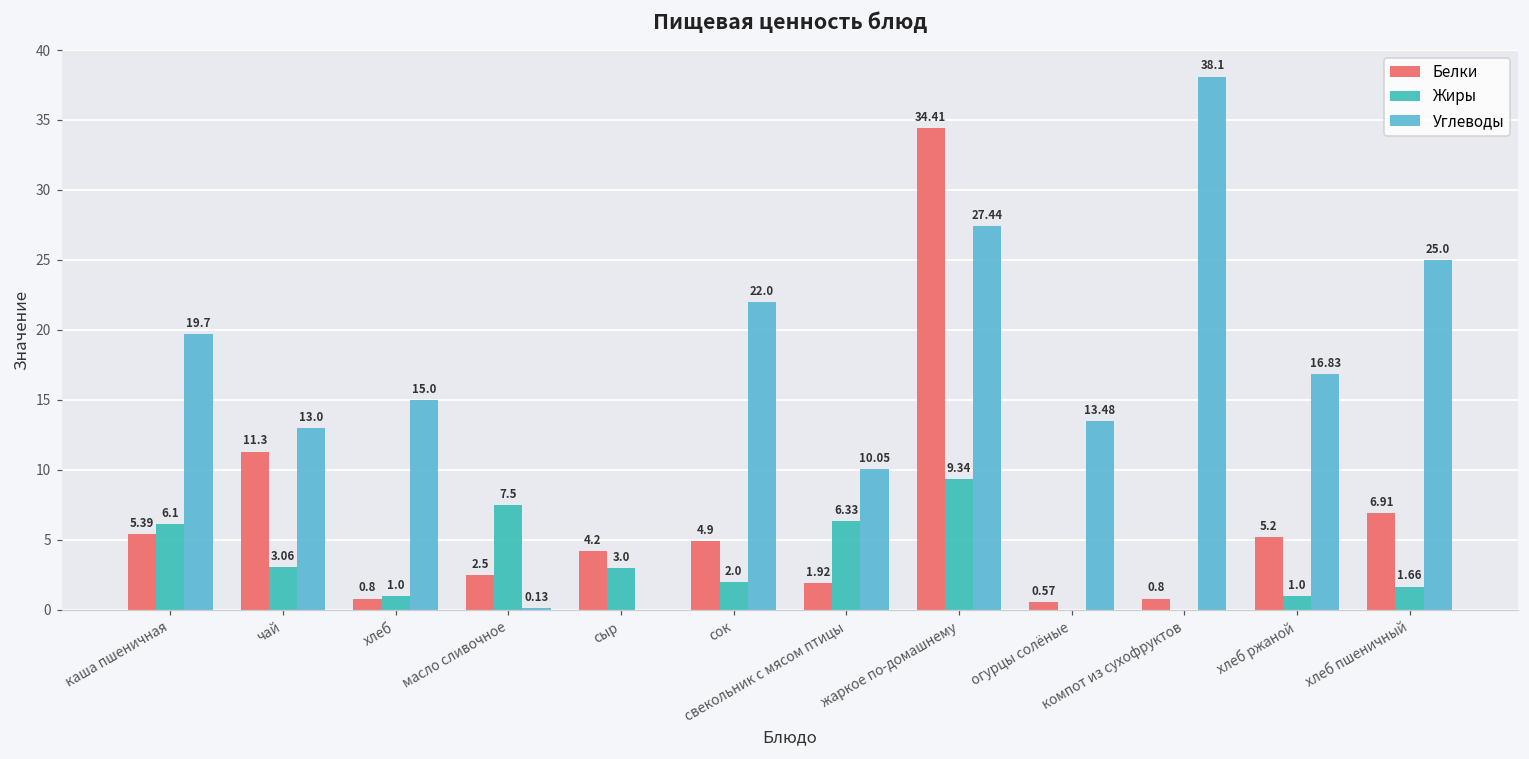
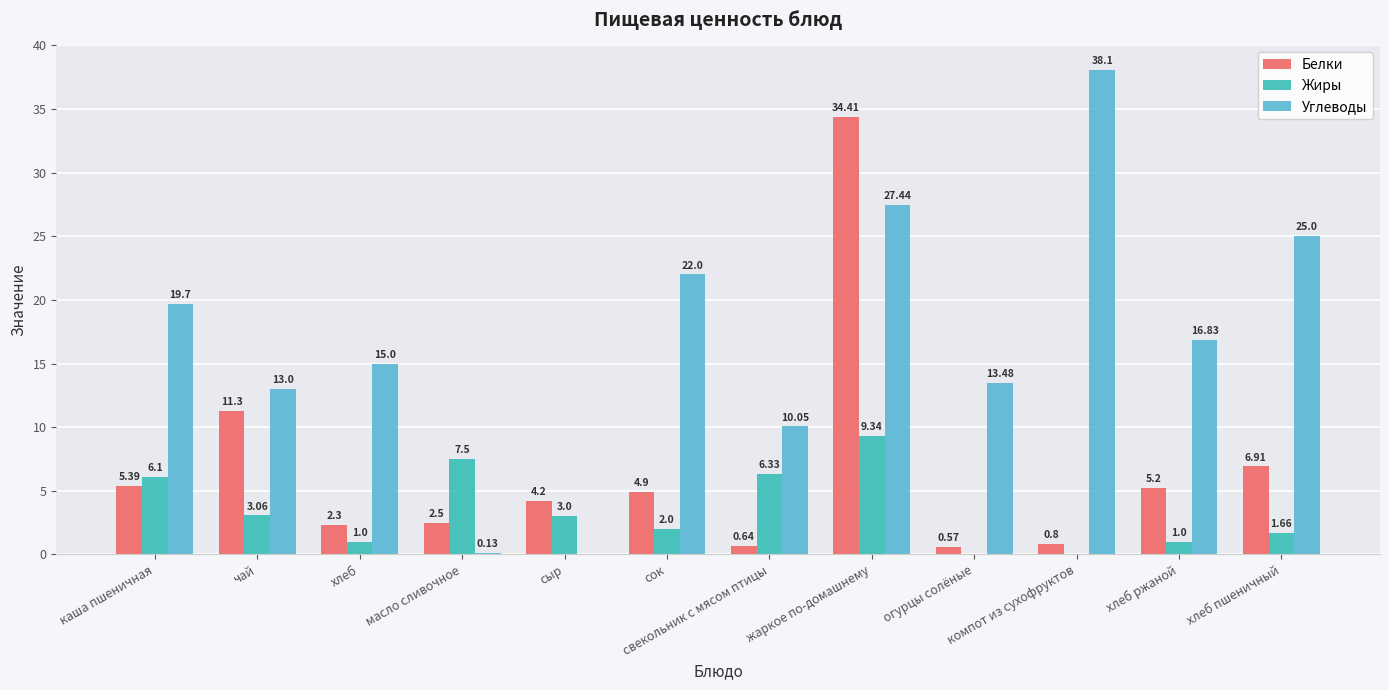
Белки, хлеб: 0.8 -> 2.3
Белки, свекольник с мясом птицы: 1.92 -> 0.64
